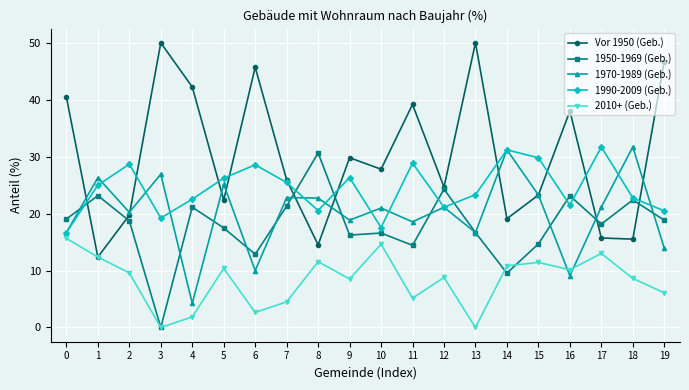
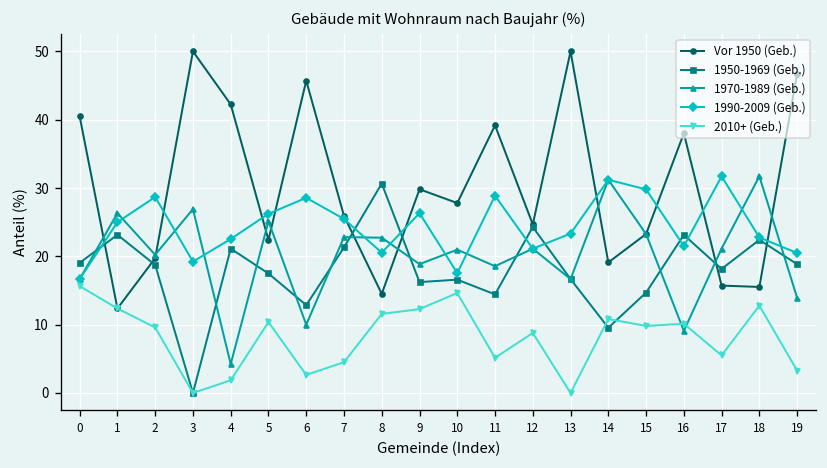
2010+ (Geb.), 9: 9 -> 12
2010+ (Geb.), 15: 11 -> 10
2010+ (Geb.), 17: 13 -> 6
2010+ (Geb.), 18: 9 -> 13
2010+ (Geb.), 19: 6 -> 3
